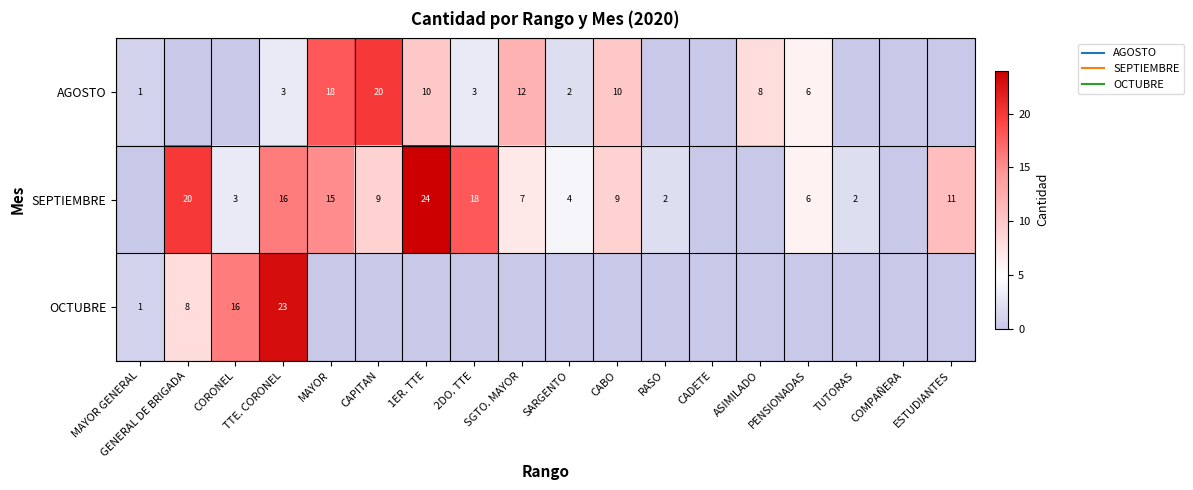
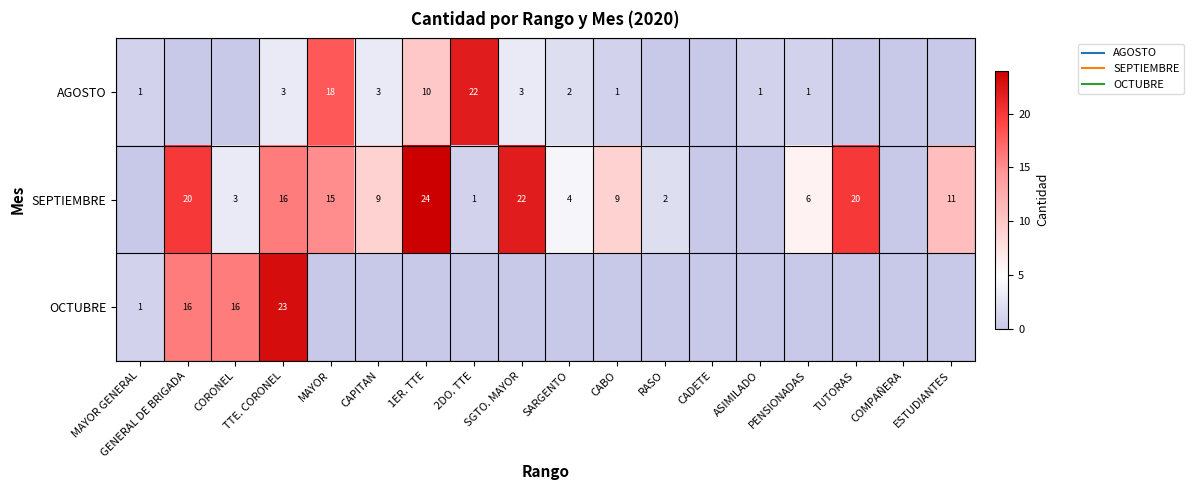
AGOSTO, CAPITAN: 20 -> 3
AGOSTO, 2DO. TTE: 3 -> 22
AGOSTO, SGTO. MAYOR: 12 -> 3
AGOSTO, CABO: 10 -> 1
AGOSTO, ASIMILADO: 8 -> 1
AGOSTO, PENSIONADAS: 6 -> 1
SEPTIEMBRE, 2DO. TTE: 18 -> 1
SEPTIEMBRE, SGTO. MAYOR: 7 -> 22
SEPTIEMBRE, TUTORAS: 2 -> 20
OCTUBRE, GENERAL DE BRIGADA: 8 -> 16
